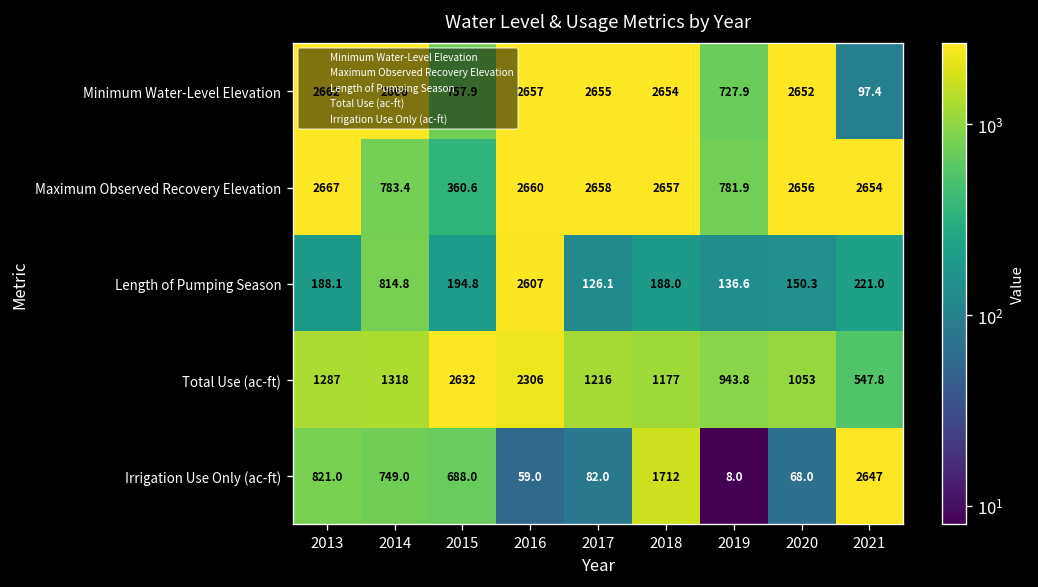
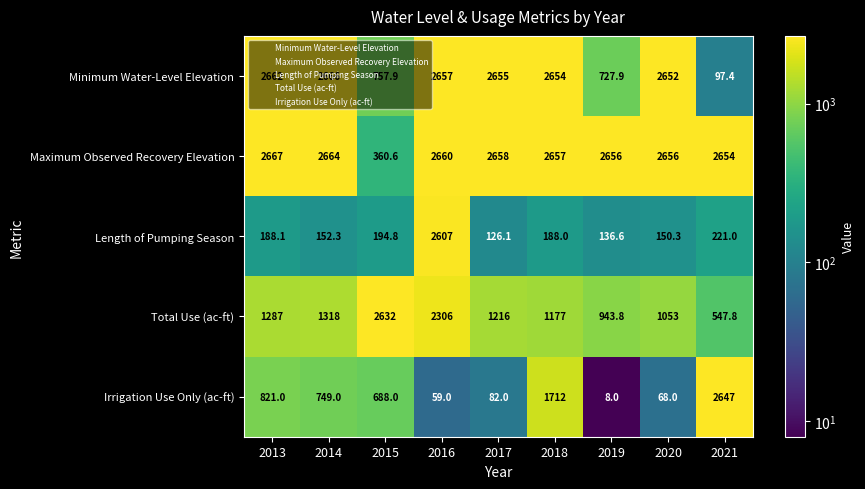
Maximum Observed Recovery Elevation, 2014: 783.4 -> 2664
Maximum Observed Recovery Elevation, 2019: 781.9 -> 2656
Length of Pumping Season, 2014: 814.8 -> 152.3
